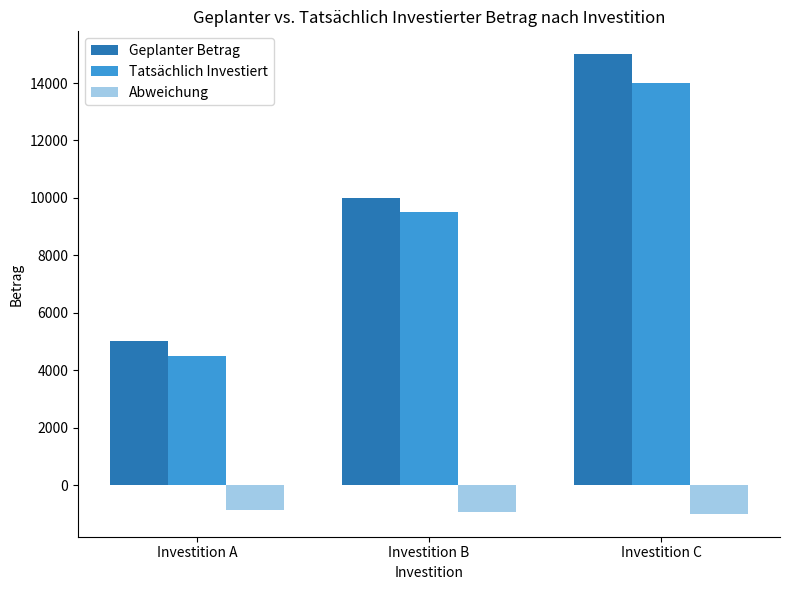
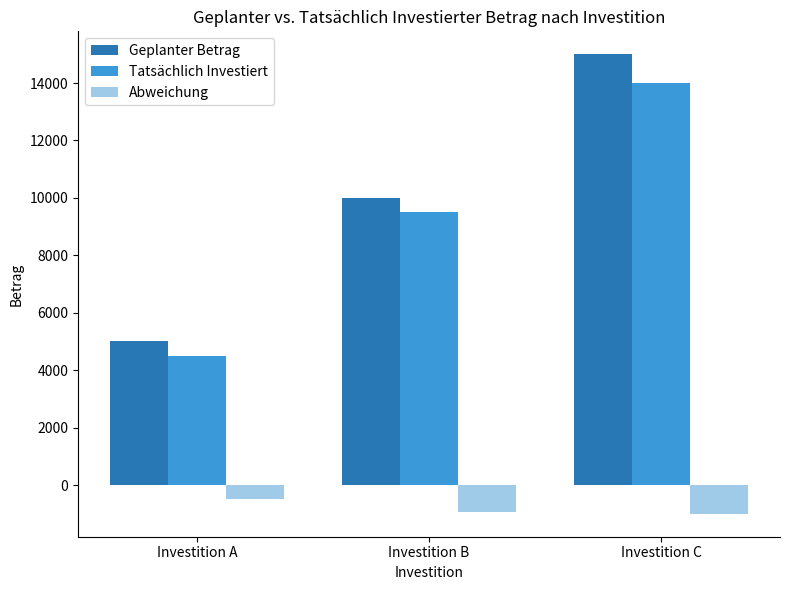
Abweichung, Investition A: -900 -> -500
